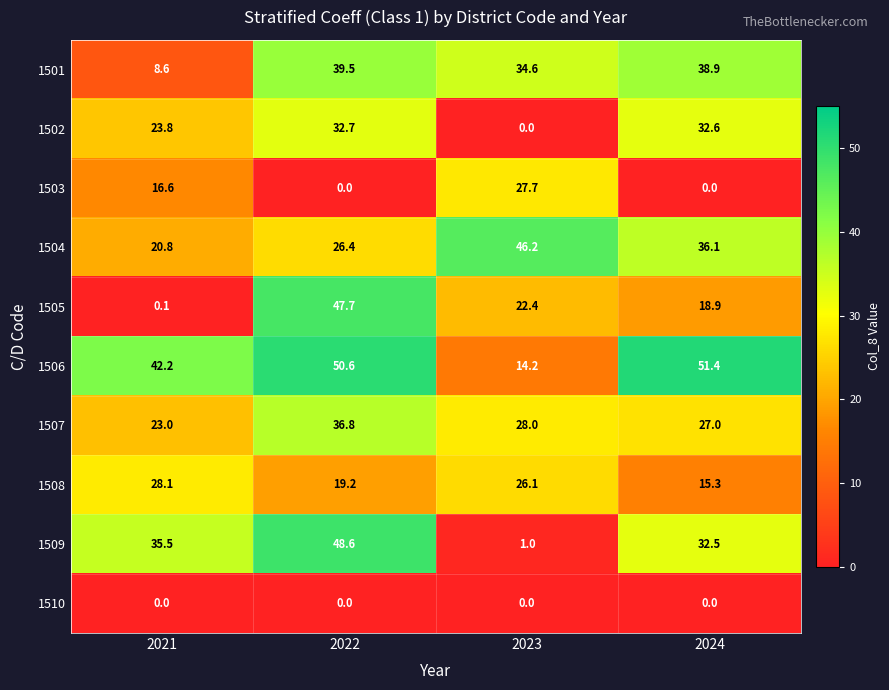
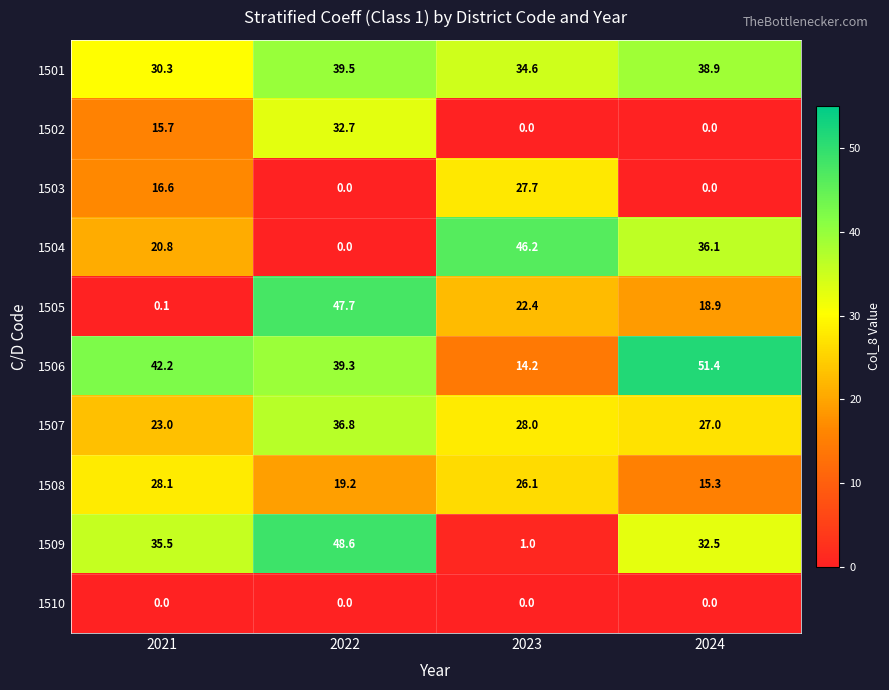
1501, 2021: 8.6 -> 30.3
1502, 2021: 23.8 -> 15.7
1502, 2024: 32.6 -> 0.0
1504, 2022: 26.4 -> 0.0
1506, 2022: 50.6 -> 39.3
